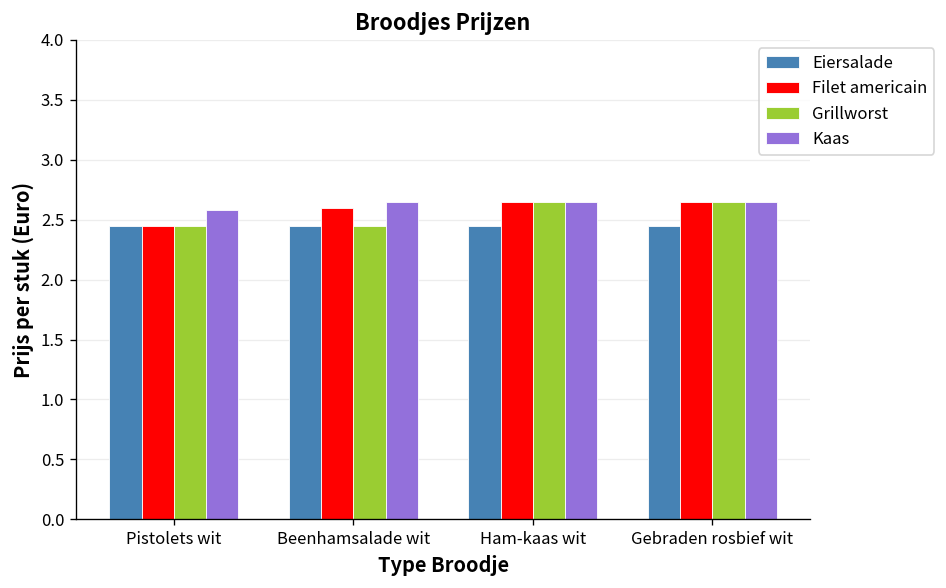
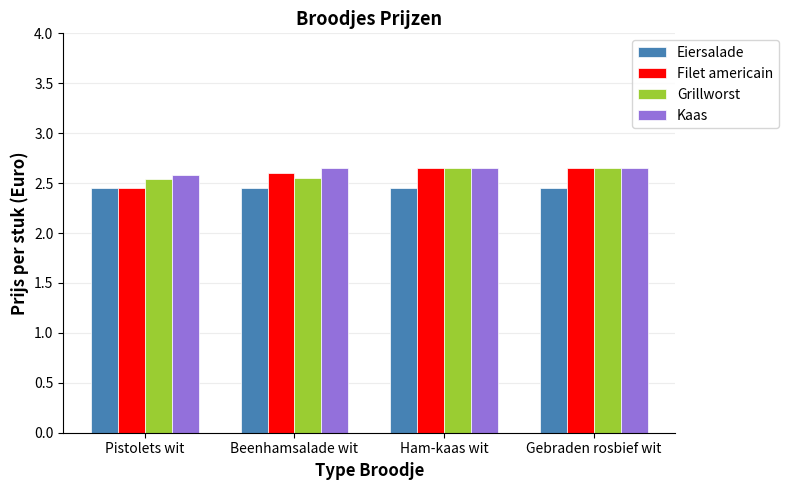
Grillworst, Pistolets wit: 2.45 -> 2.54
Grillworst, Beenhamsalade wit: 2.5 -> 2.6
